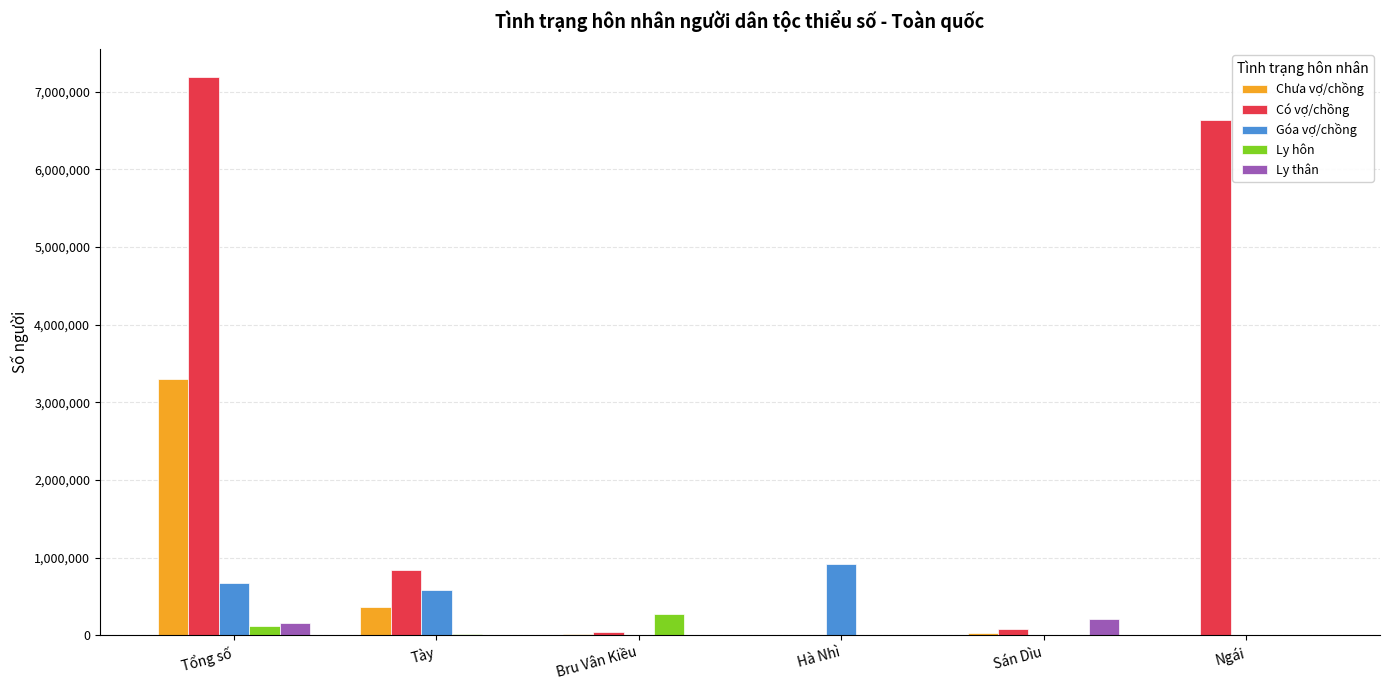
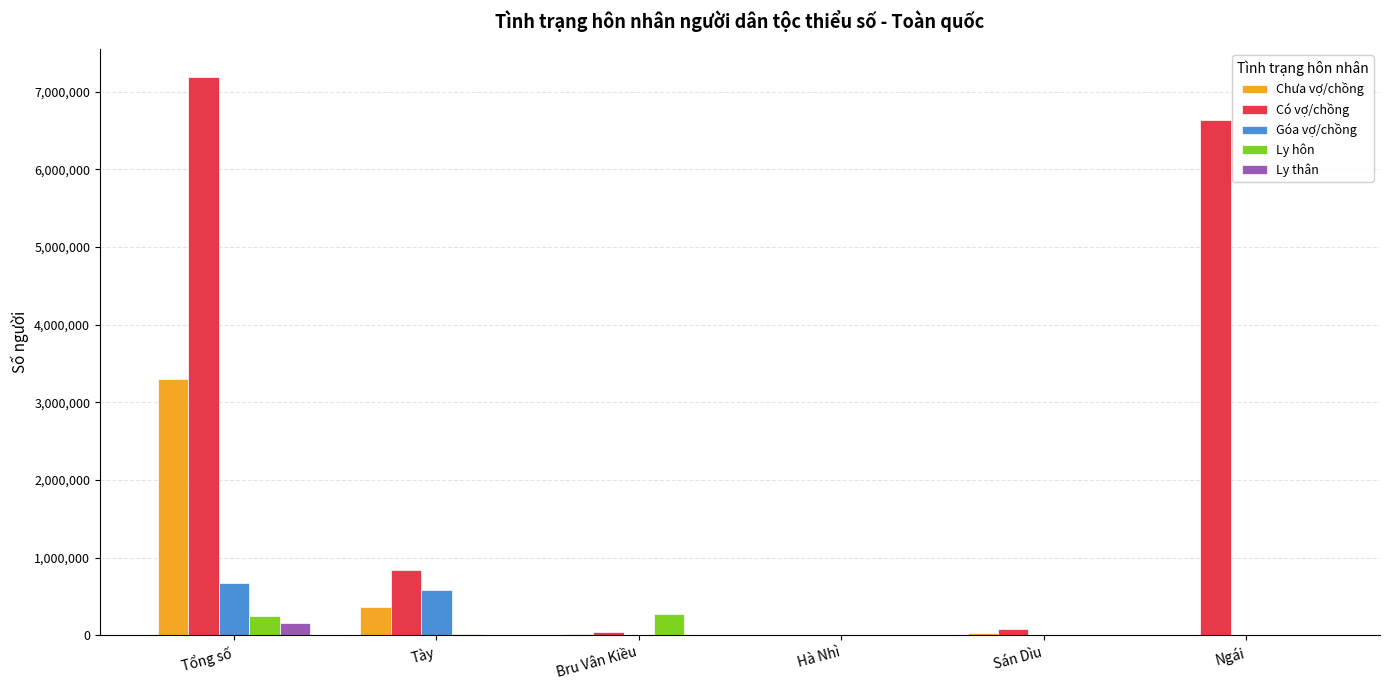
Ly hôn, Tổng số: 100,000 -> 300,000
Góa vợ/chồng, Hà Nhì: 900,000 -> 0
Ly thân, Sán Dìu: 200,000 -> 0
